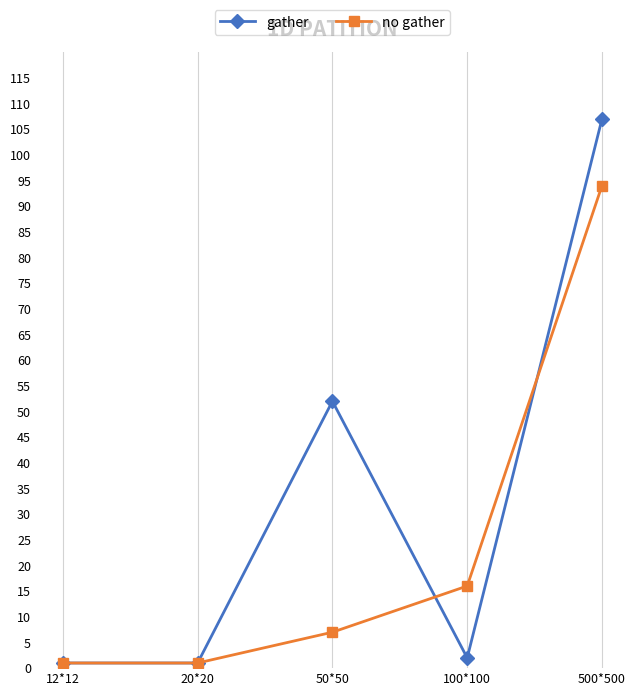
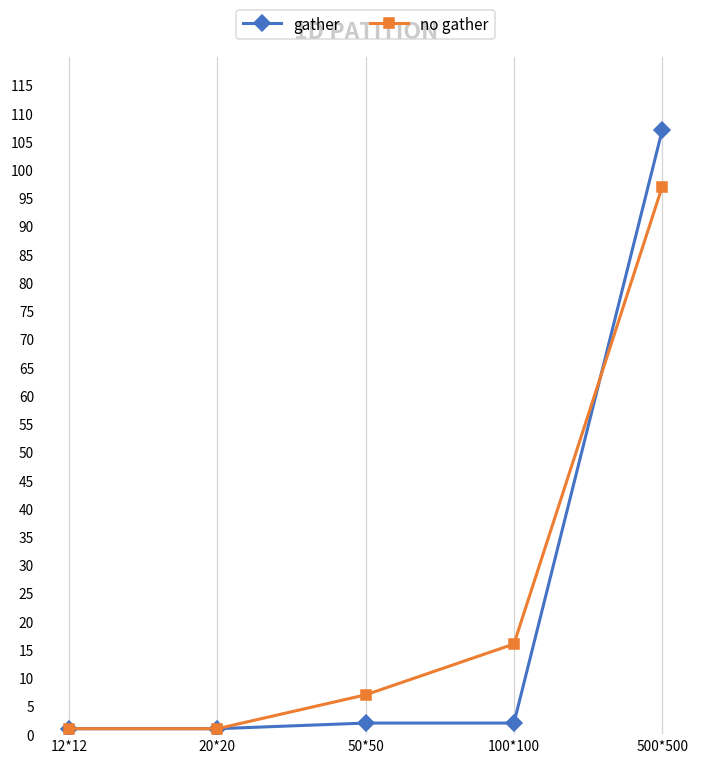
gather, 50*50: 52 -> 2
no gather, 500*500: 94 -> 97
